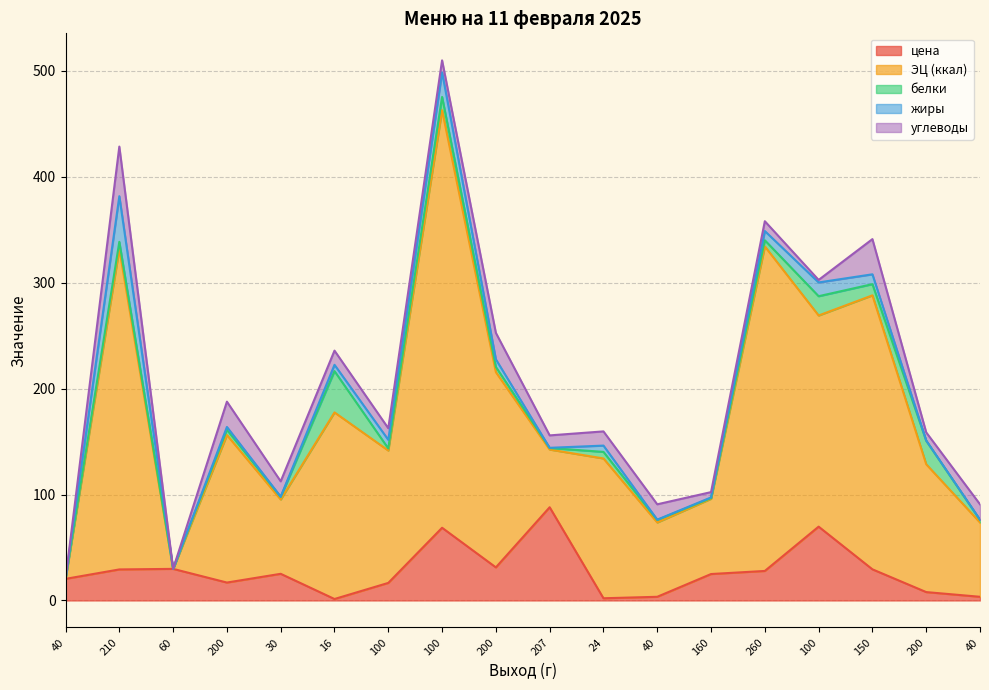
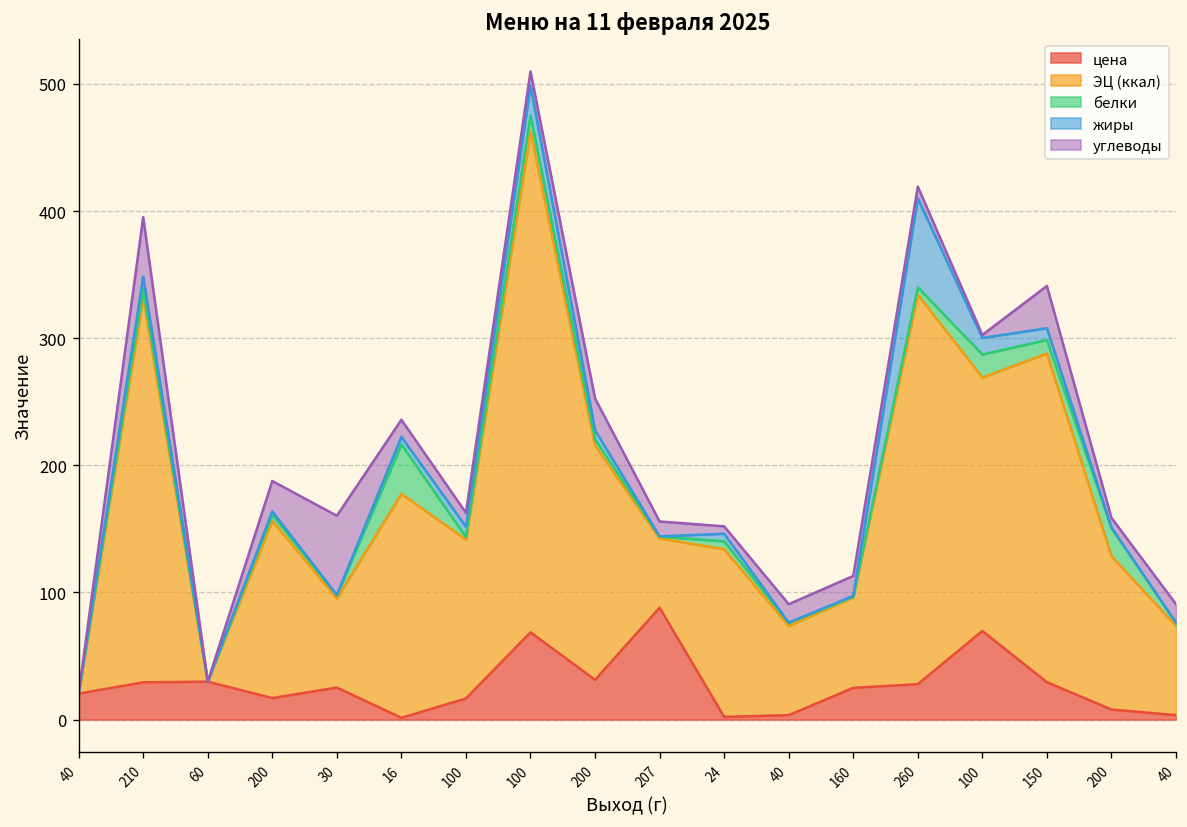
жиры, 210: 43 -> 10
углеводы, 30: 14 -> 62
углеводы, 24: 13 -> 6
углеводы, 160: 5 -> 16
жиры, 260: 9 -> 70
